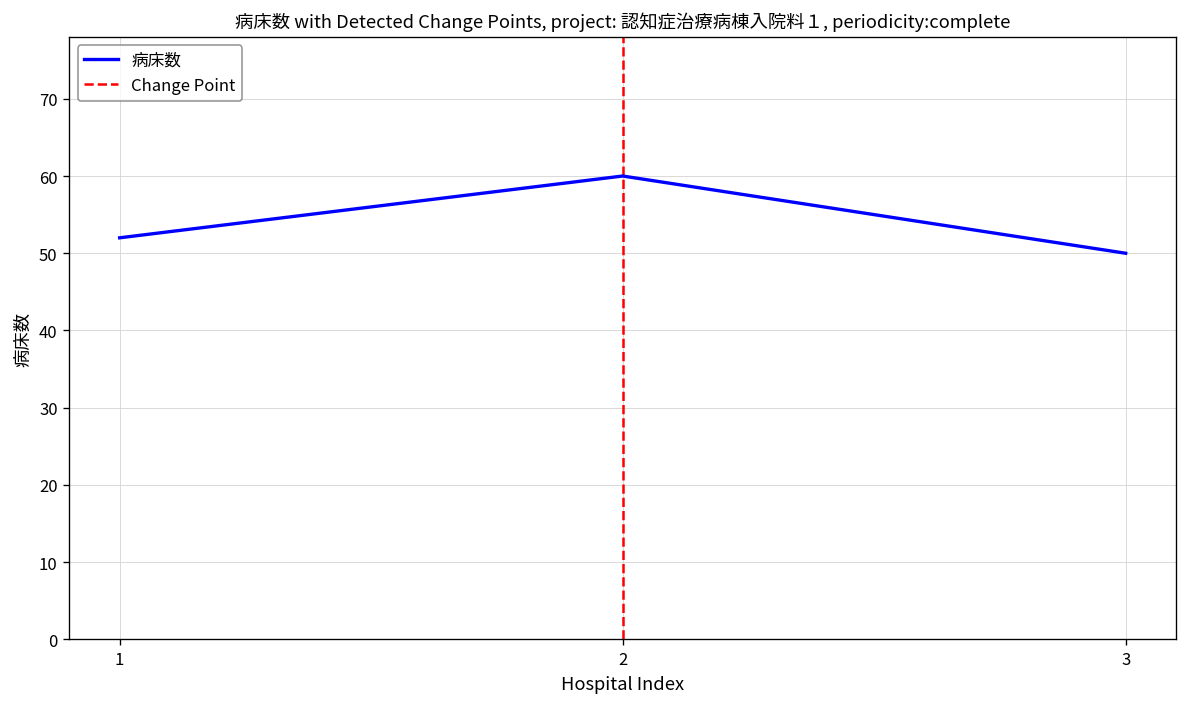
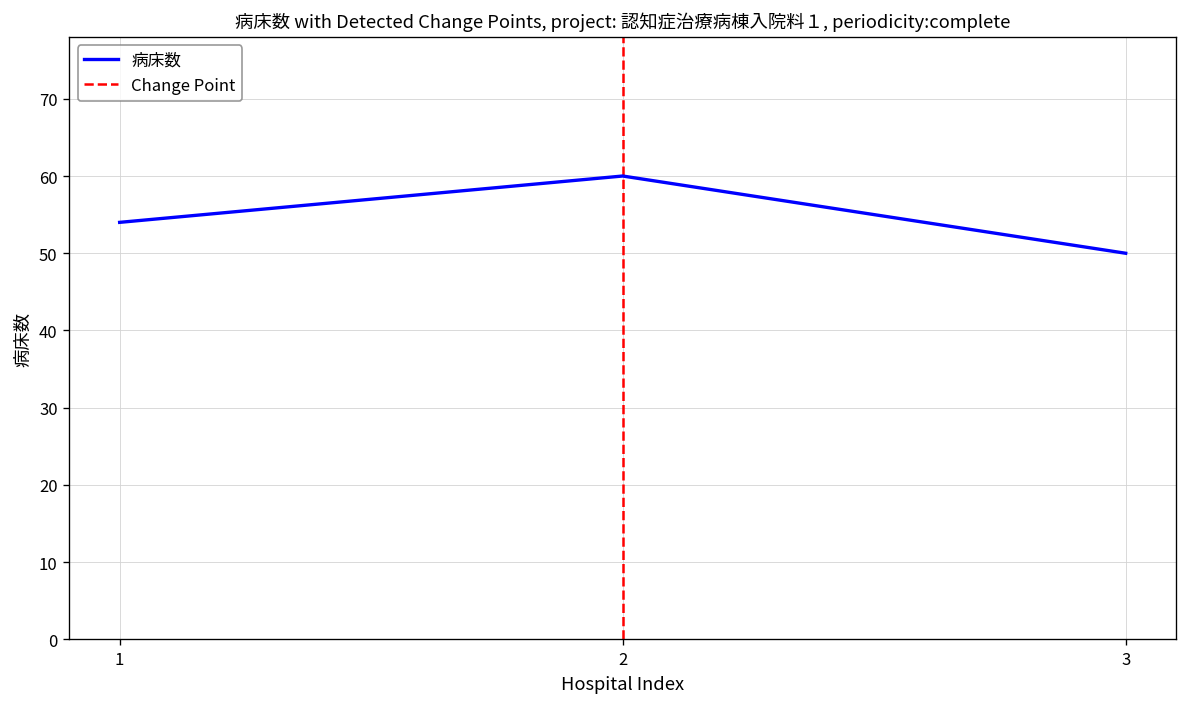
1: 52 -> 54
